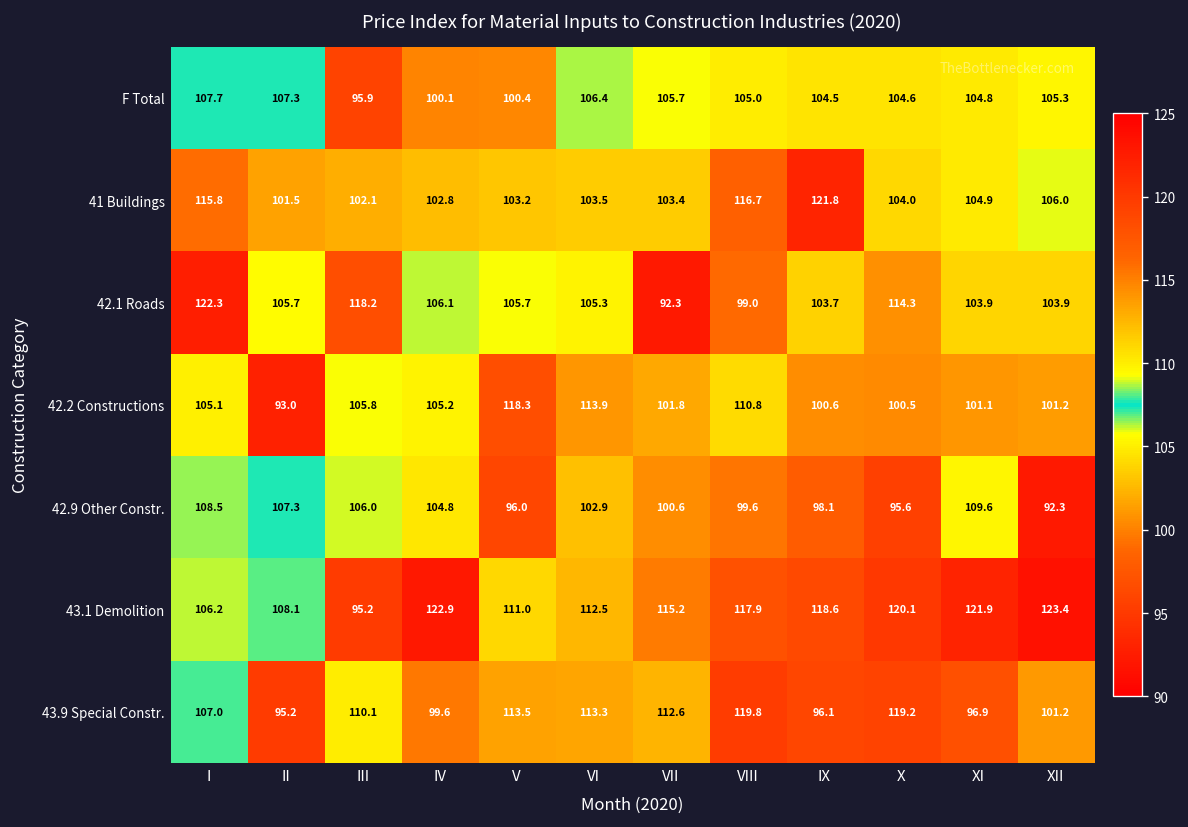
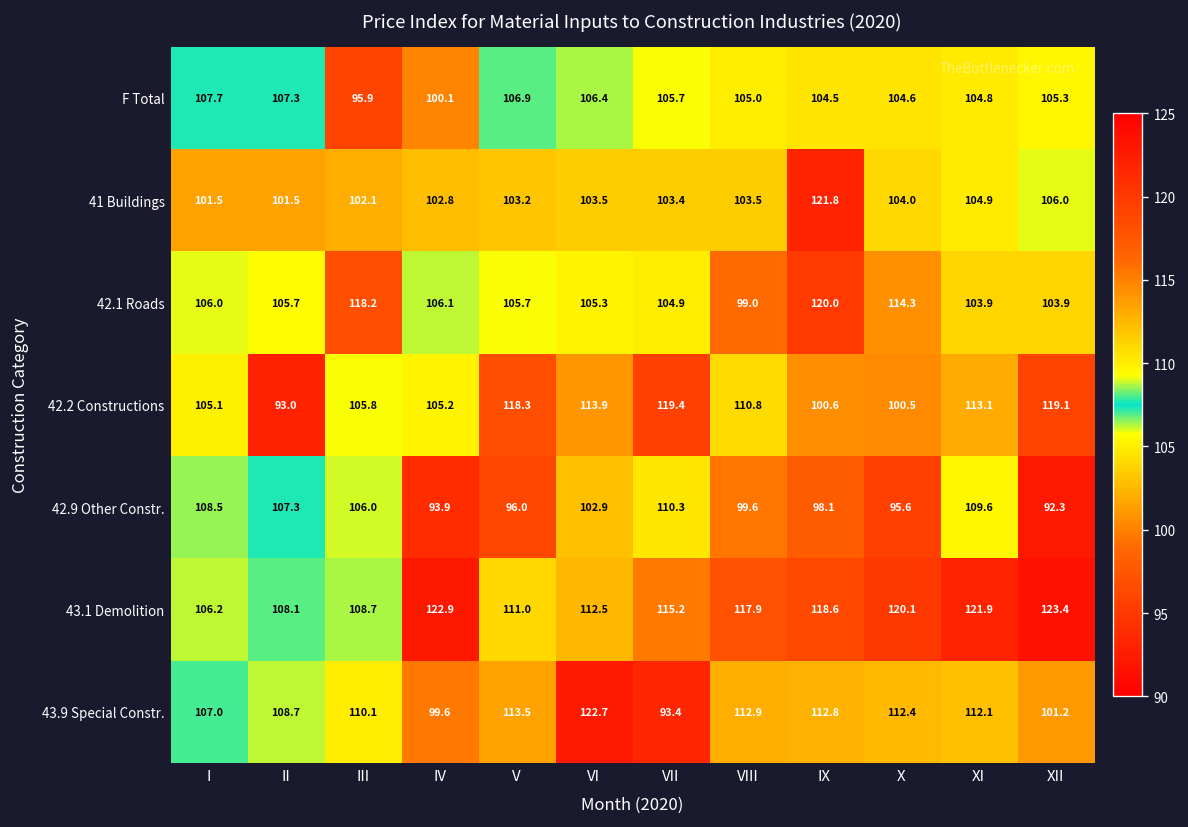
F Total, V: 100.4 -> 106.9
41 Buildings, I: 115.8 -> 101.5
41 Buildings, VIII: 116.7 -> 103.5
42.1 Roads, I: 122.3 -> 106.0
42.1 Roads, VII: 92.3 -> 104.9
42.1 Roads, IX: 103.7 -> 120.0
42.2 Constructions, VII: 101.8 -> 119.4
42.2 Constructions, XI: 101.1 -> 113.1
42.2 Constructions, XII: 101.2 -> 119.1
42.9 Other Constr., IV: 104.8 -> 93.9
42.9 Other Constr., VII: 100.6 -> 110.3
43.1 Demolition, III: 95.2 -> 108.7
43.9 Special Constr., II: 95.2 -> 108.7
43.9 Special Constr., VI: 113.3 -> 122.7
43.9 Special Constr., VII: 112.6 -> 93.4
43.9 Special Constr., VIII: 119.8 -> 112.9
43.9 Special Constr., IX: 96.1 -> 112.8
43.9 Special Constr., X: 119.2 -> 112.4
43.9 Special Constr., XI: 96.9 -> 112.1
